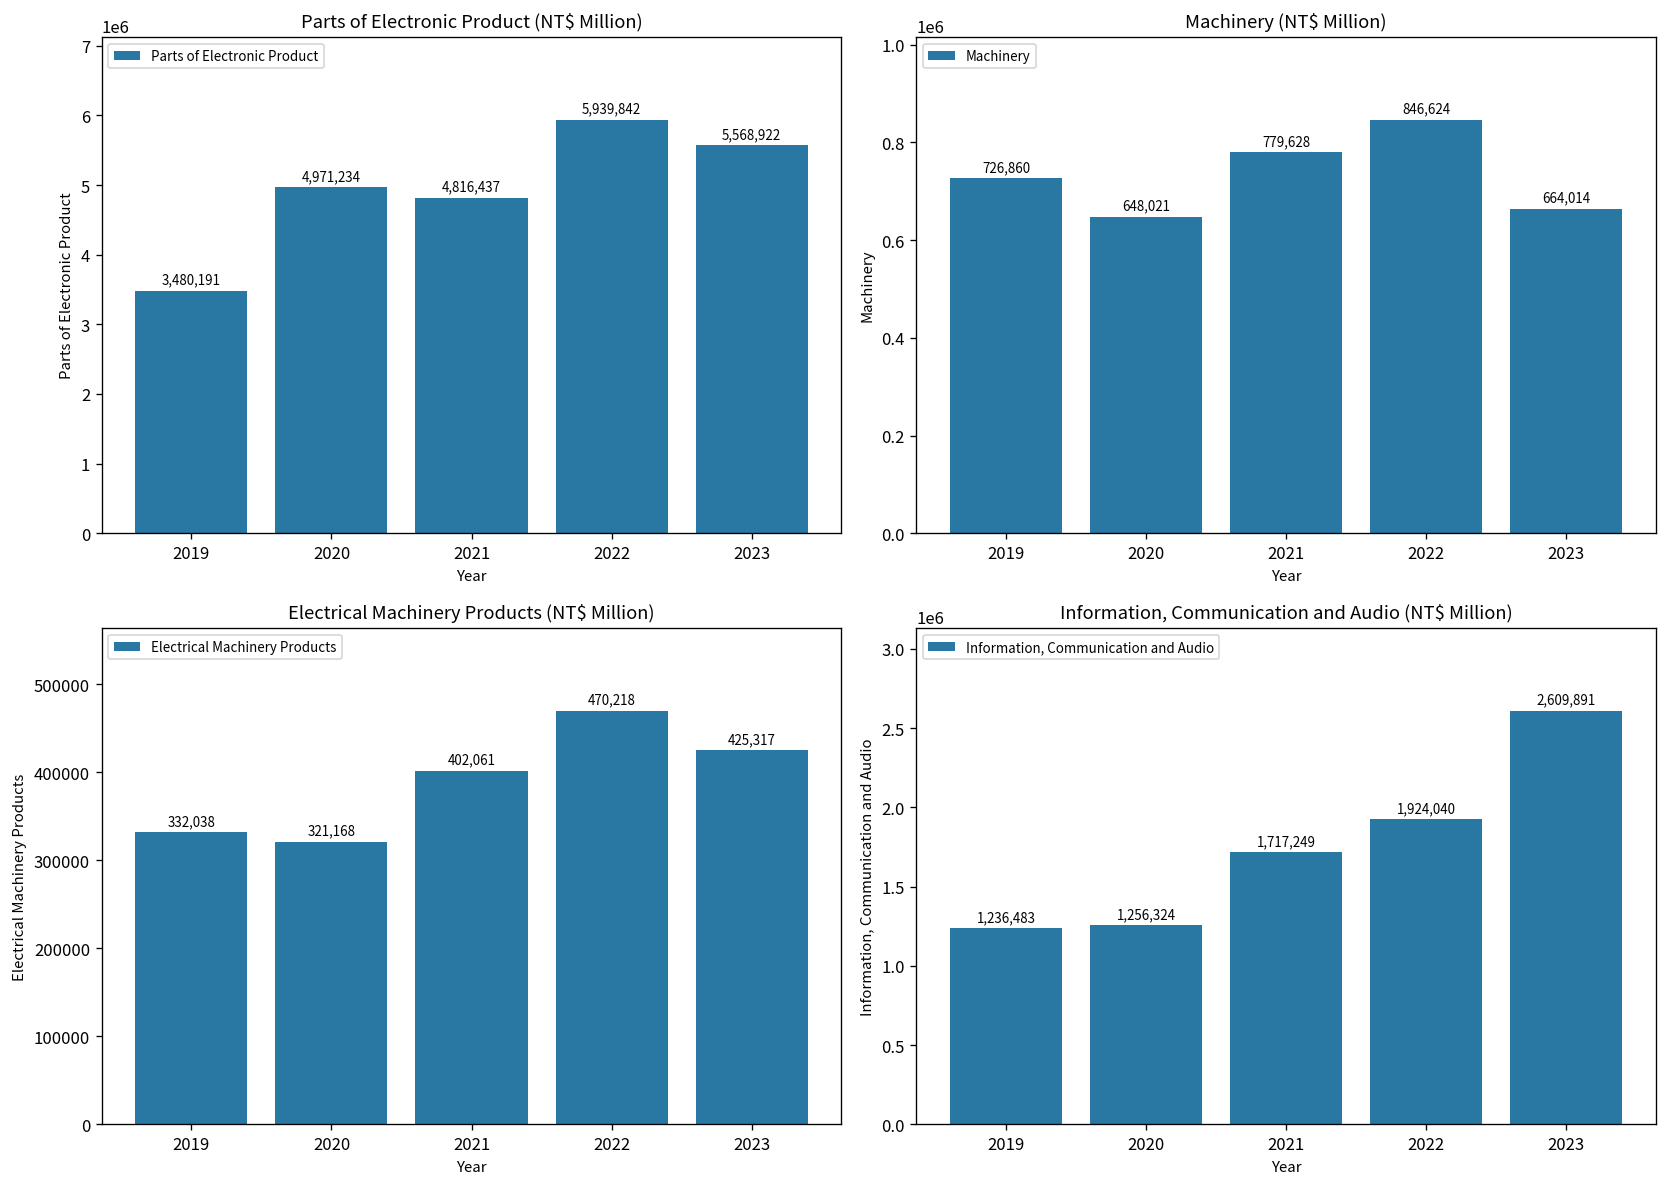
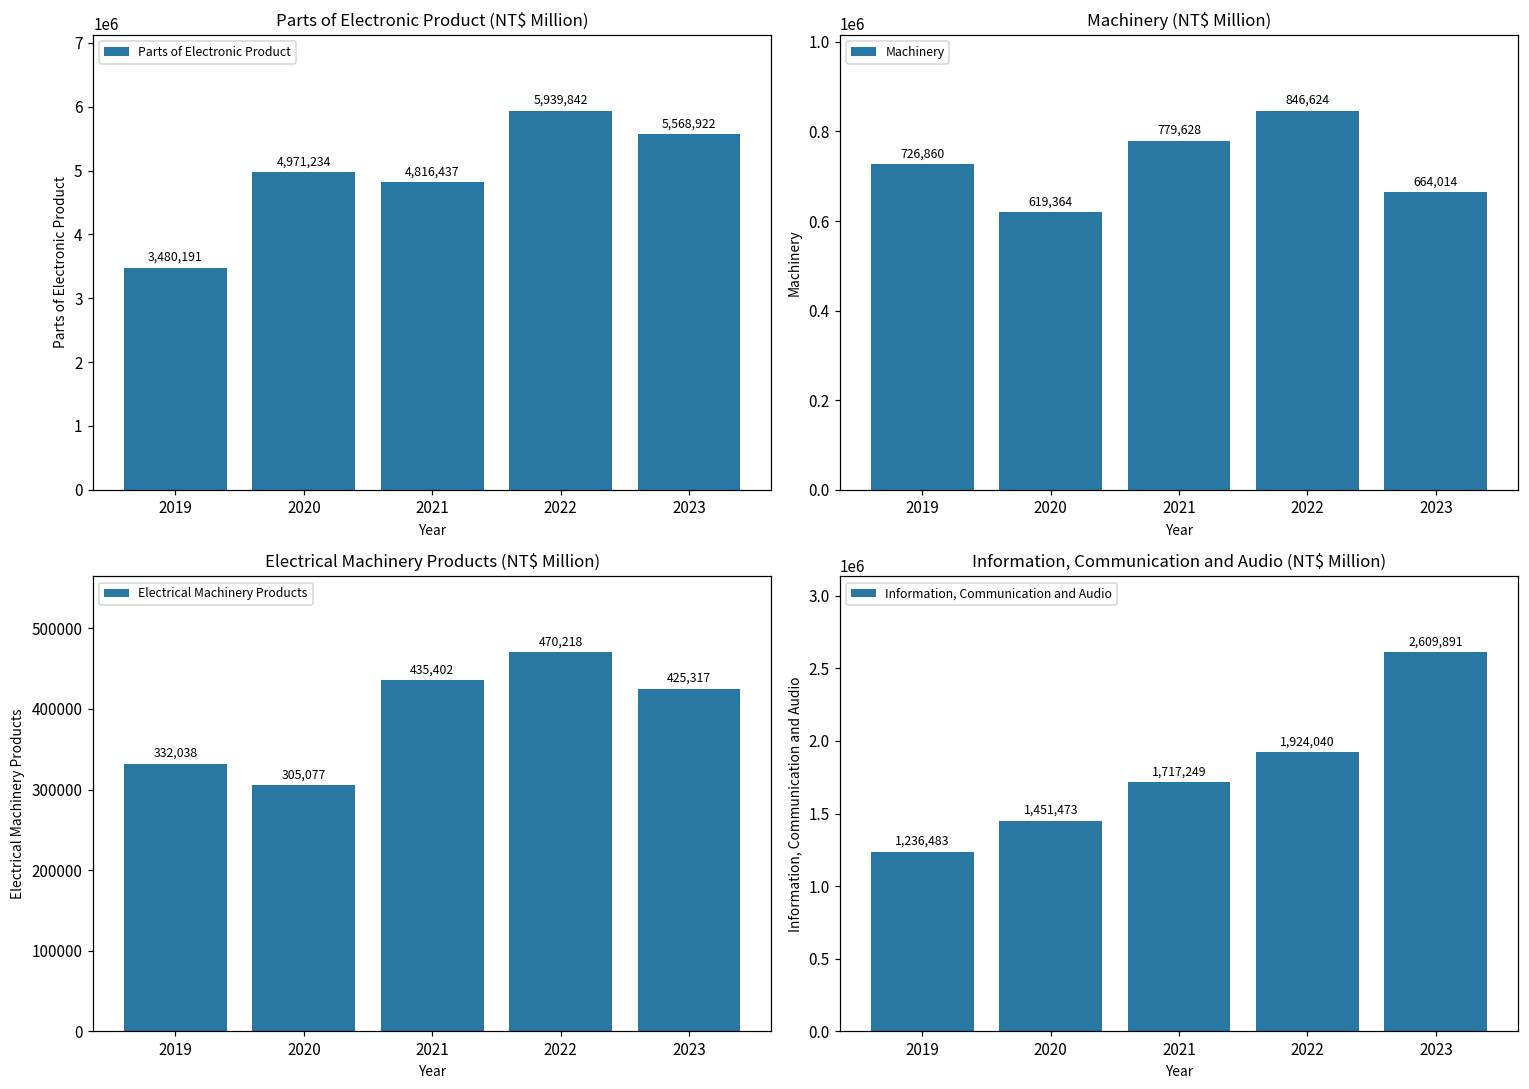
Machinery (NT$ Million), 2020: 648,021 -> 619,364
Electrical Machinery Products (NT$ Million), 2020: 321,168 -> 305,077
Electrical Machinery Products (NT$ Million), 2021: 402,061 -> 435,402
Information, Communication and Audio (NT$ Million), 2020: 1,256,324 -> 1,451,473
